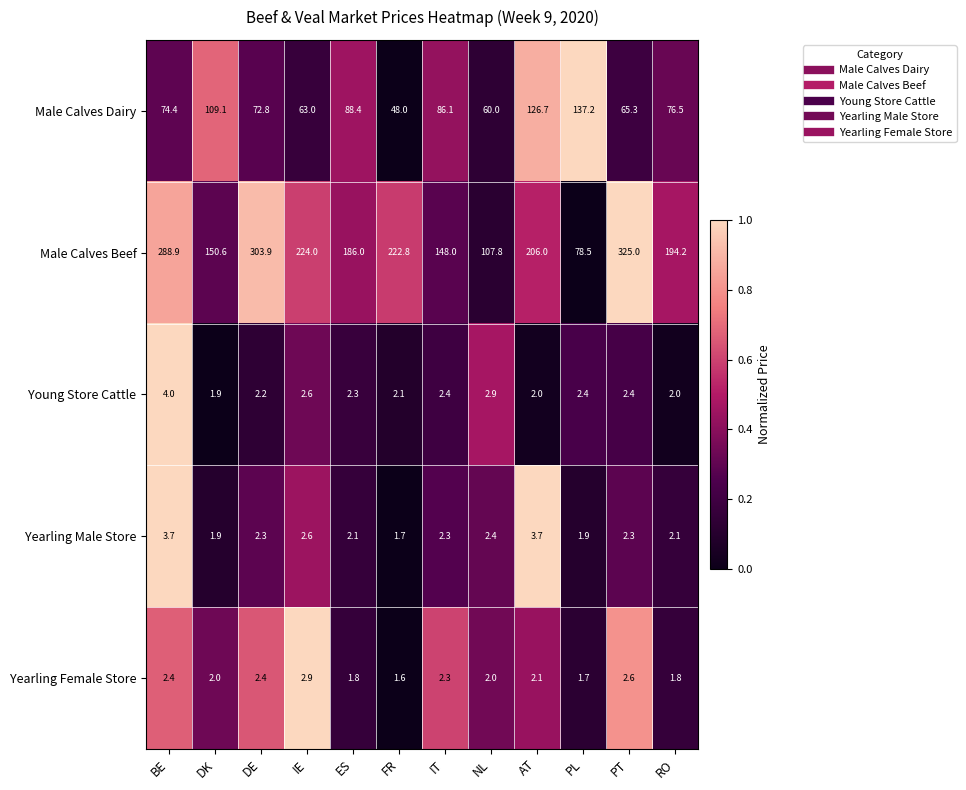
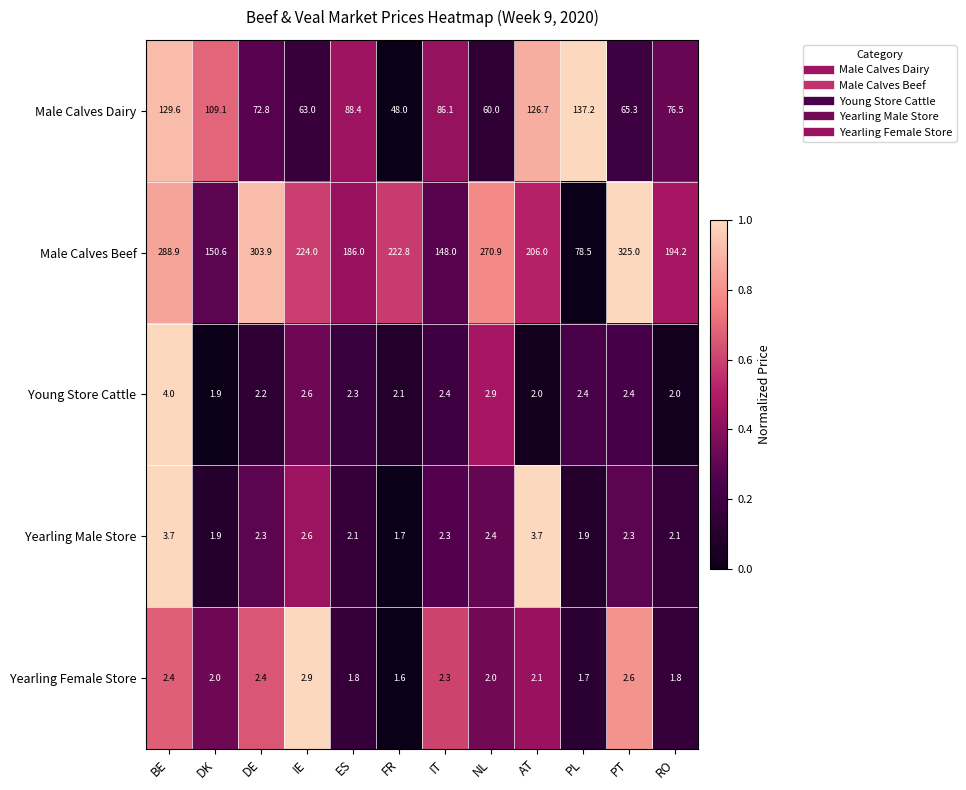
Male Calves Dairy, BE: 74.4 -> 129.6
Male Calves Beef, NL: 107.8 -> 270.9
